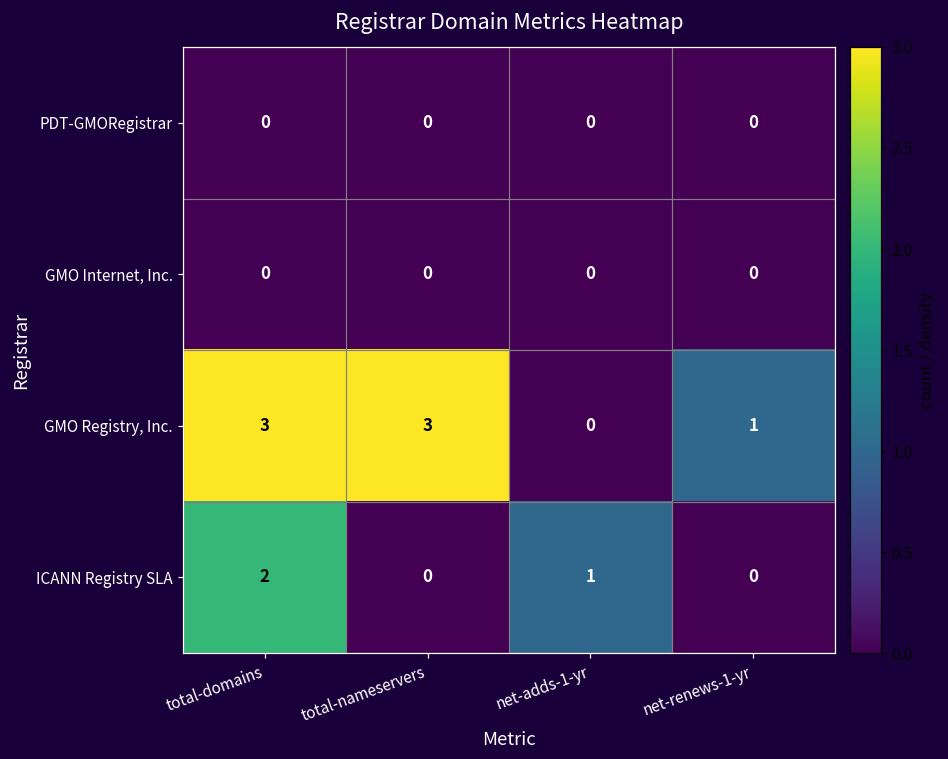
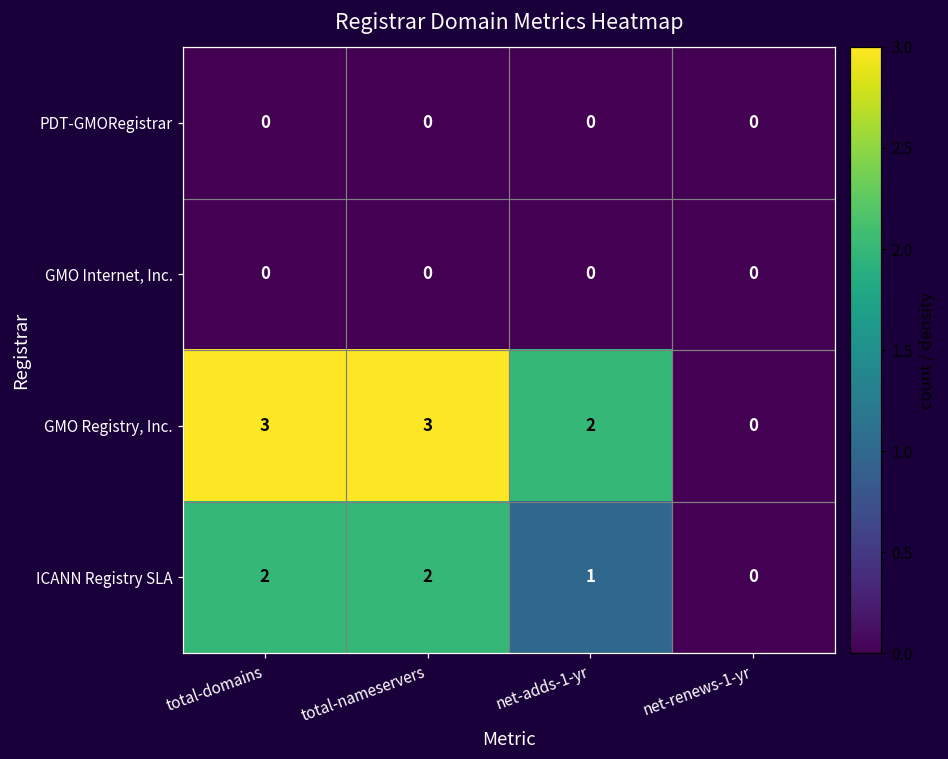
GMO Registry, Inc., net-adds-1-yr: 0 -> 2
GMO Registry, Inc., net-renews-1-yr: 1 -> 0
ICANN Registry SLA, total-nameservers: 0 -> 2
